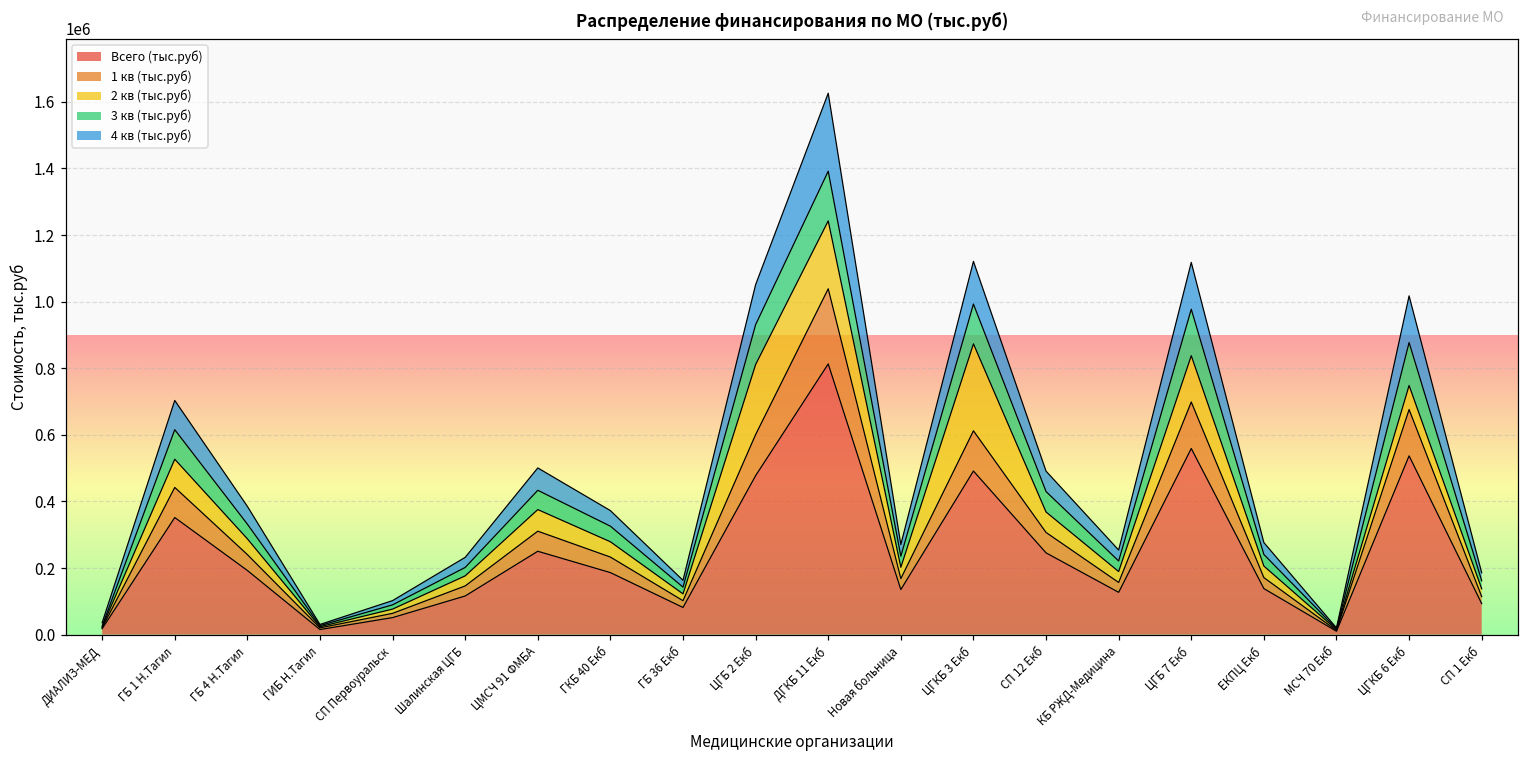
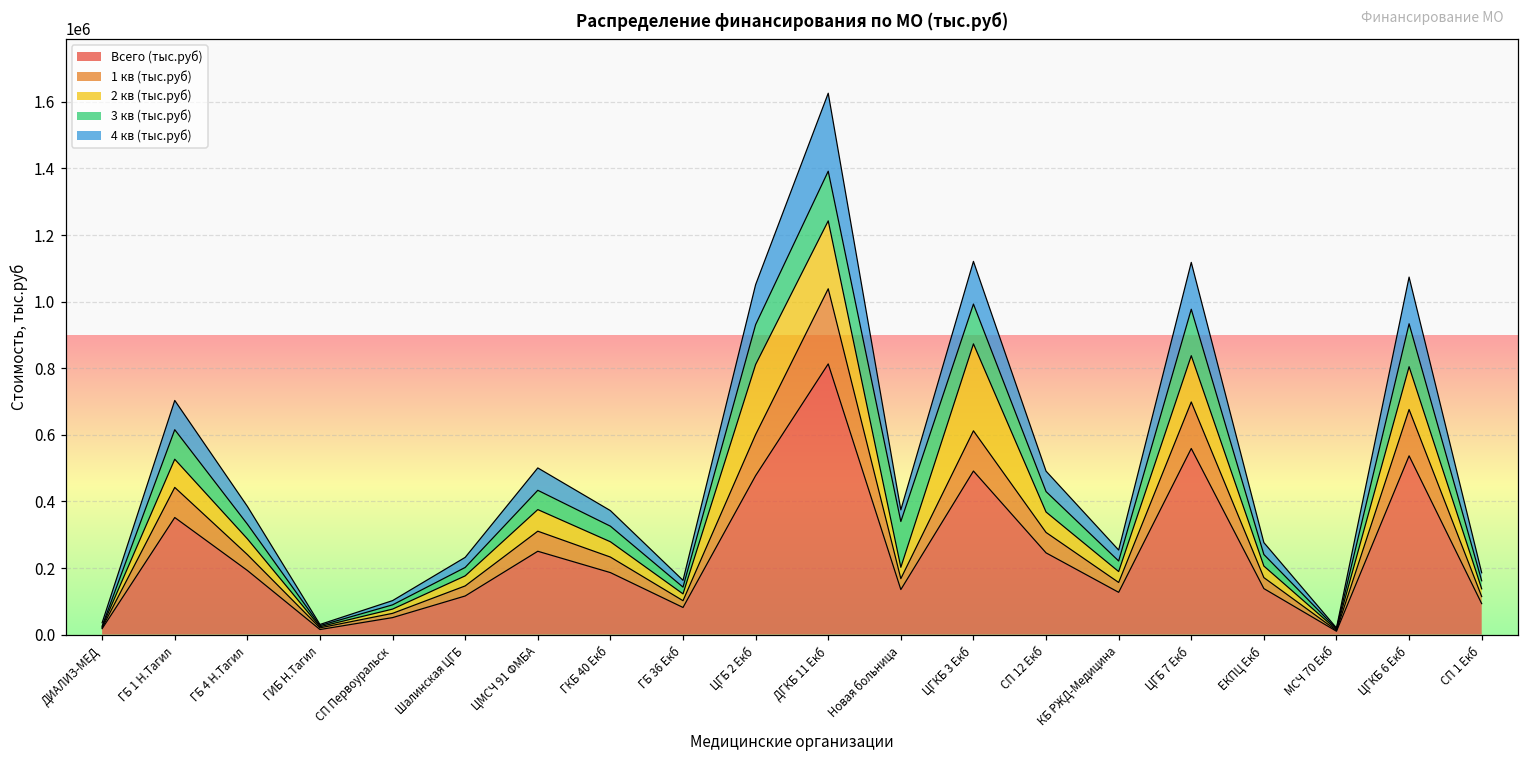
3 кв (тыс.руб), Новая больница: 30000 -> 140000
2 кв (тыс.руб), ЦГКБ 6 Екб: 70000 -> 130000
